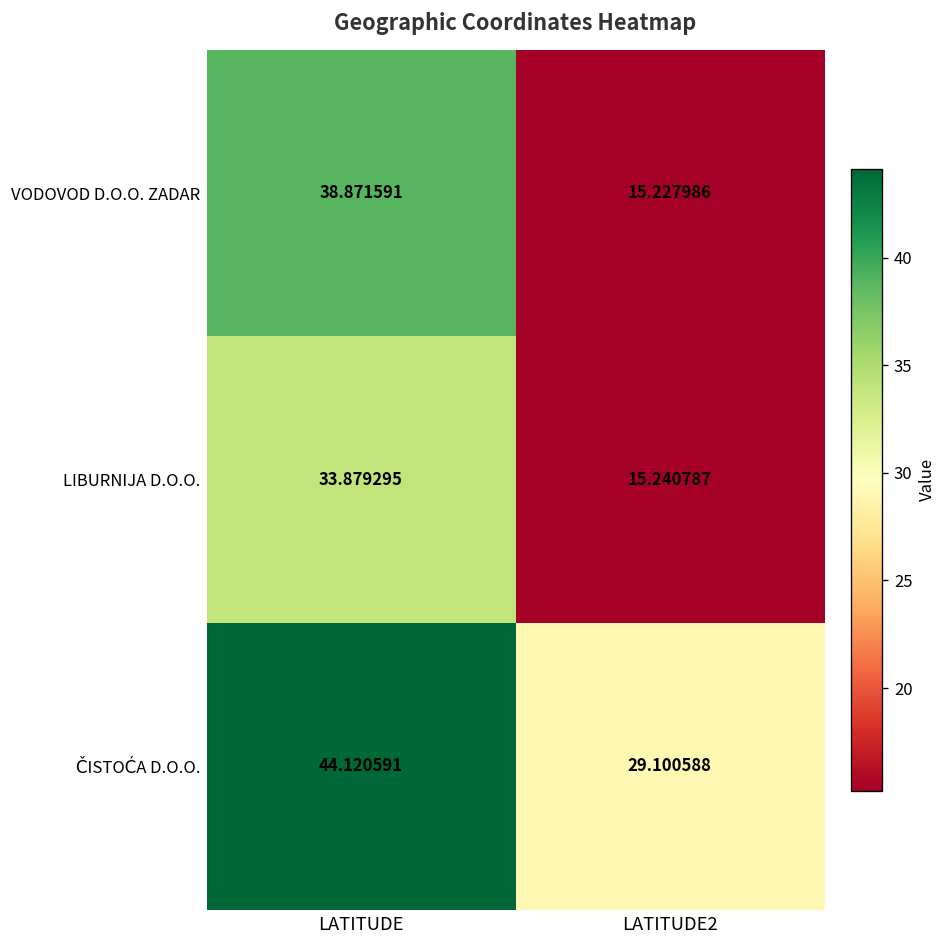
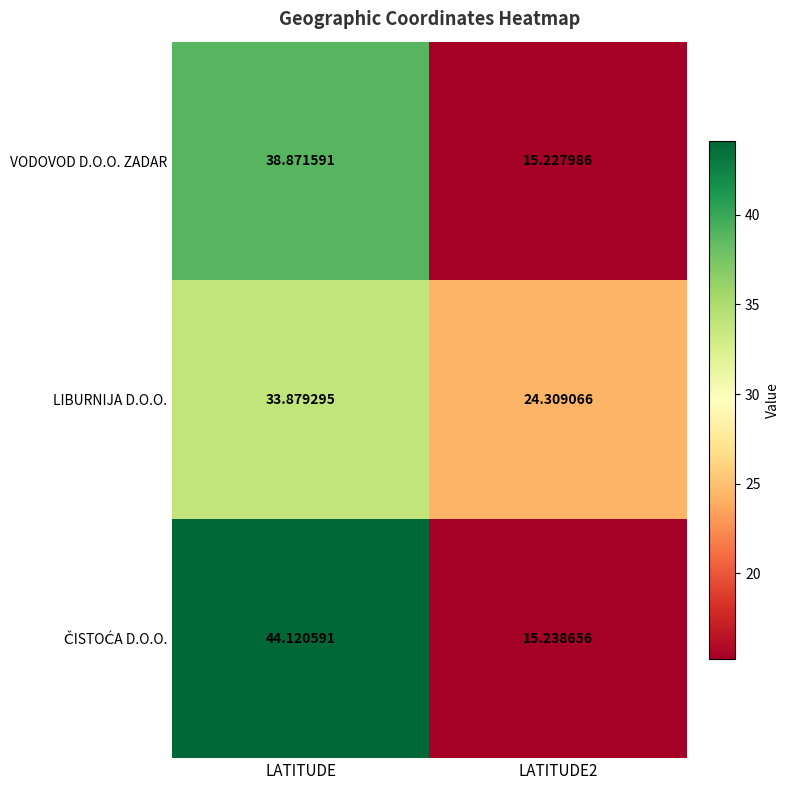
LIBURNIJA D.O.O., LATITUDE2: 15.240787 -> 24.309066
ČISTOĆA D.O.O., LATITUDE2: 29.100588 -> 15.238656
